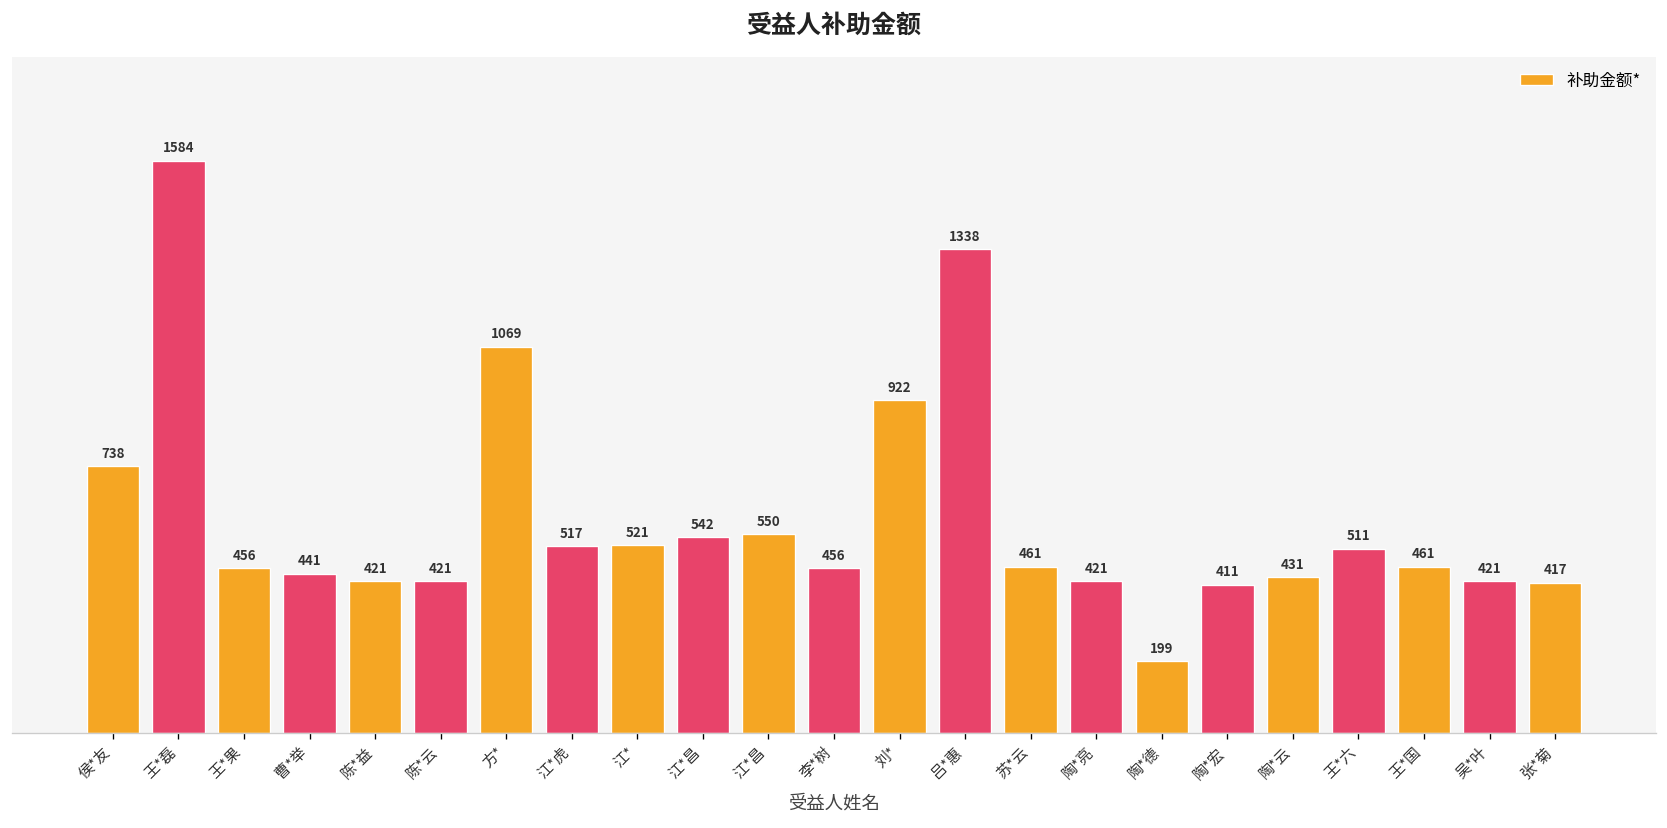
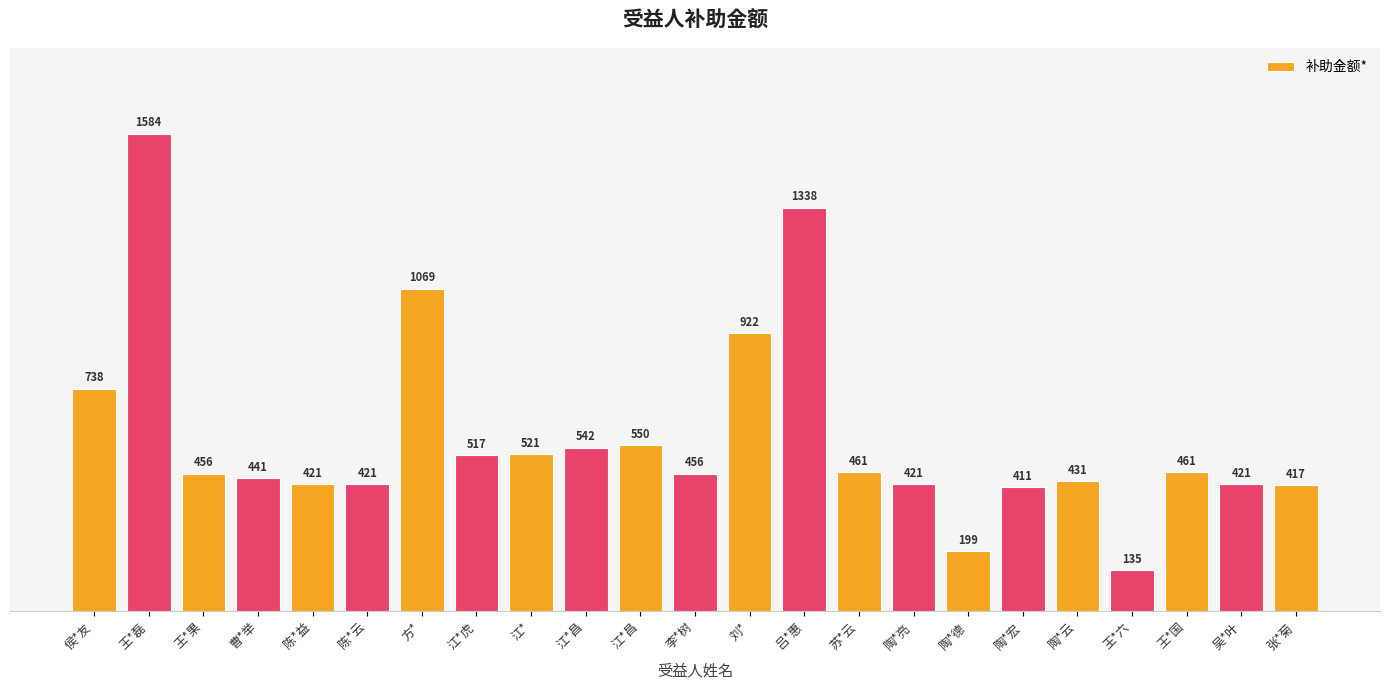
王*六: 511 -> 135
